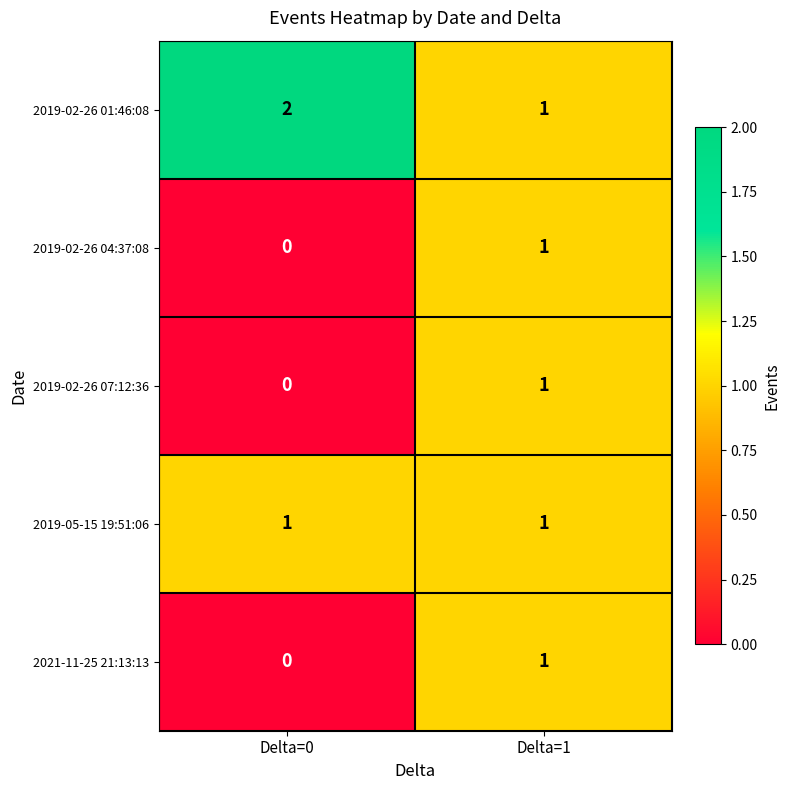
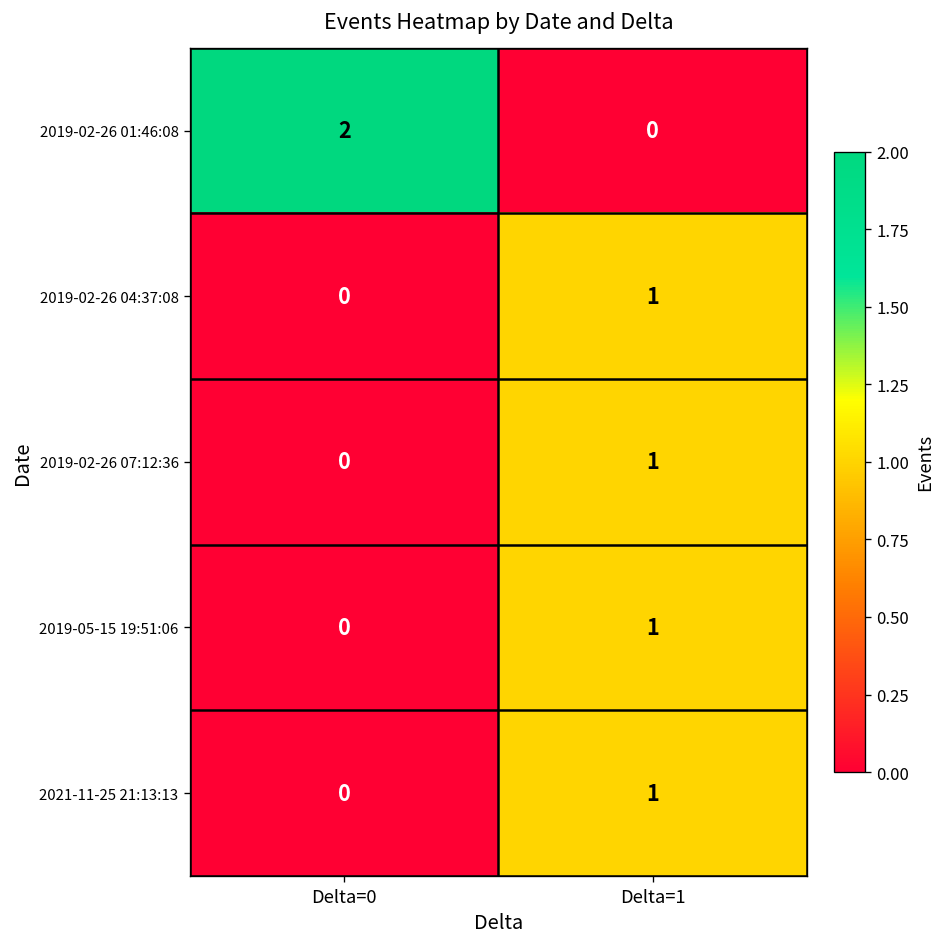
2019-02-26 01:46:08, Delta=1: 1 -> 0
2019-05-15 19:51:06, Delta=0: 1 -> 0
